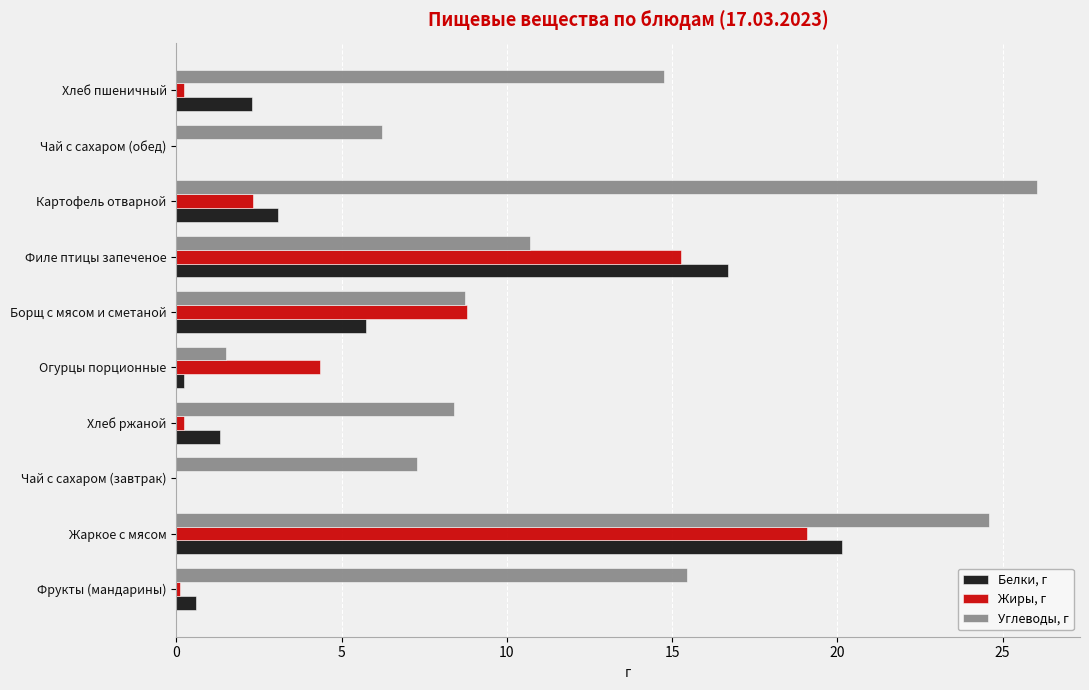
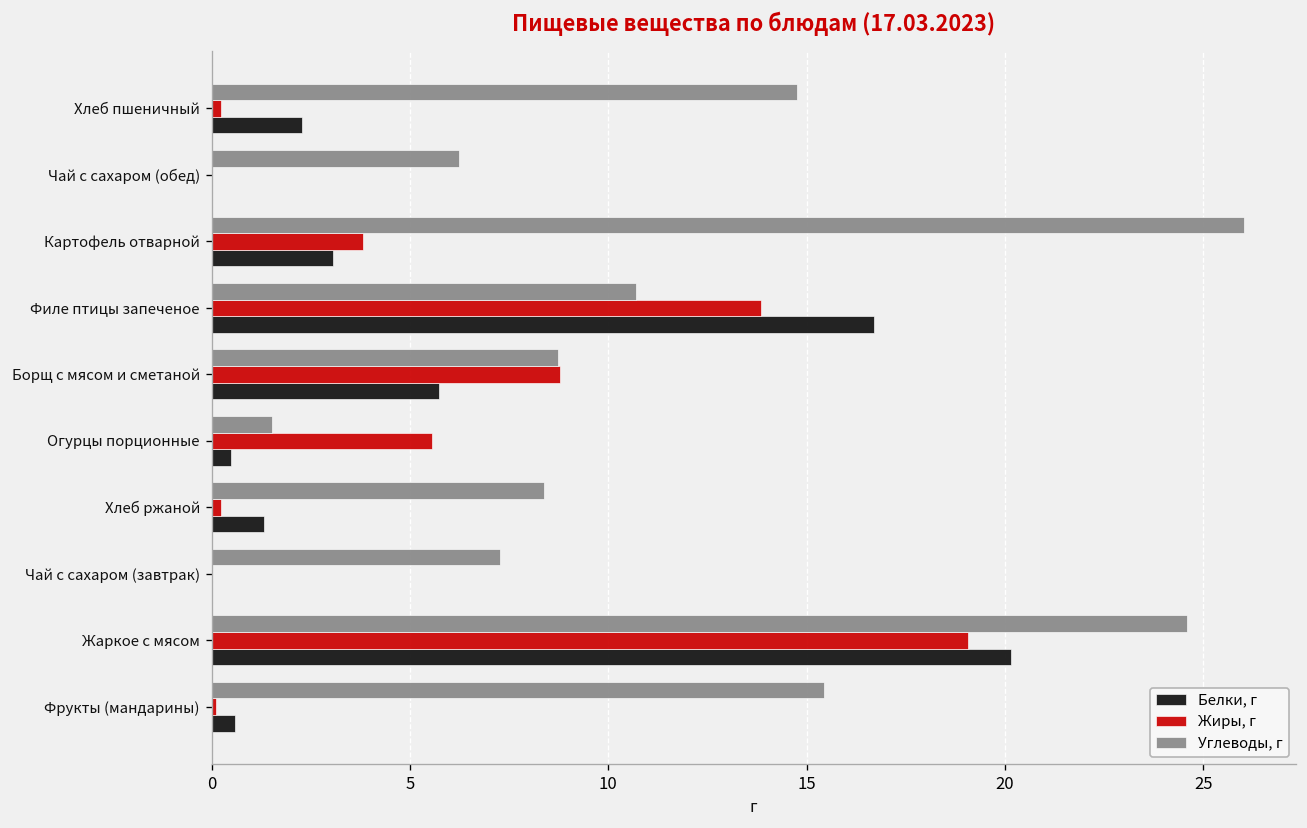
Жиры, г, Картофель отварной: 2.3 -> 3.8
Жиры, г, Филе птицы запеченое: 15.3 -> 13.9
Жиры, г, Огурцы порционные: 4.4 -> 5.6
Белки, г, Огурцы порционные: 0.2 -> 0.5
